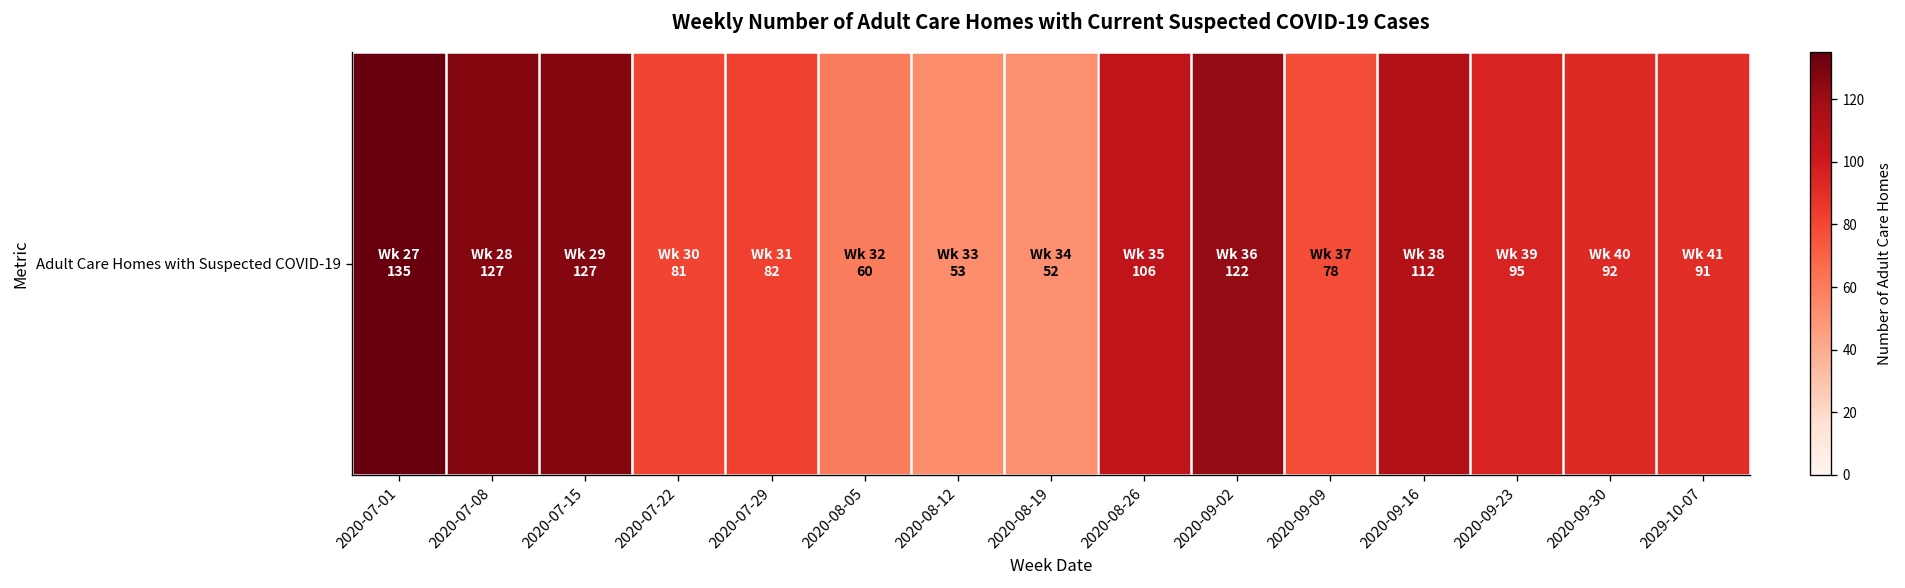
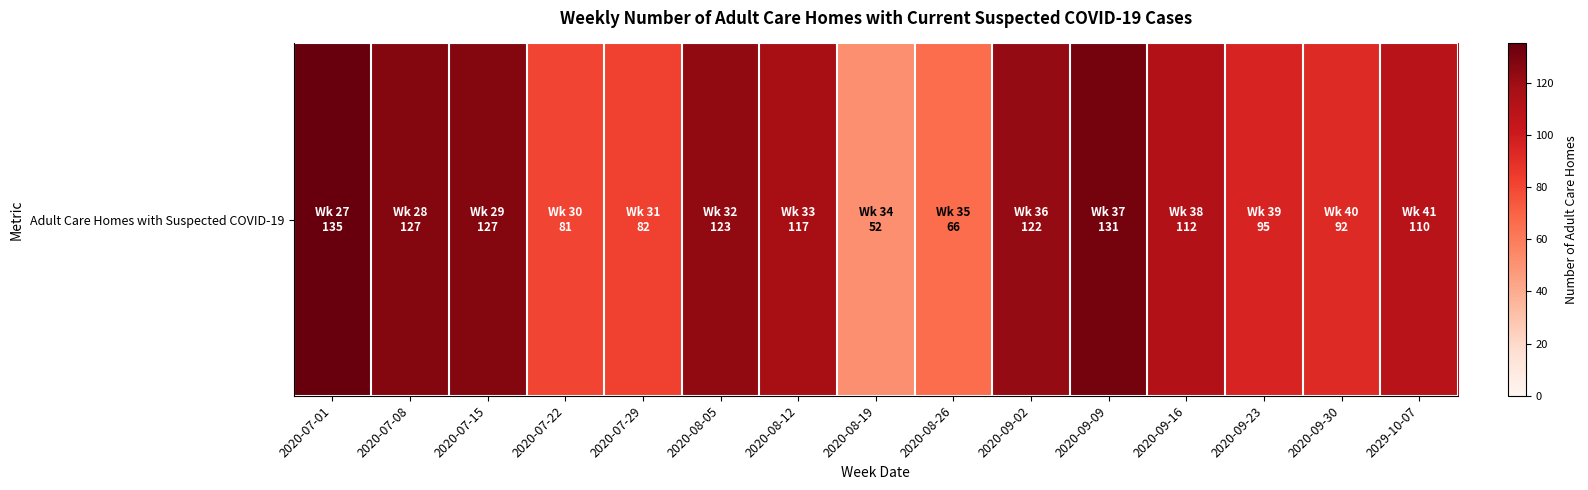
Adult Care Homes with Suspected COVID-19, 2020-08-05: 60 -> 123
Adult Care Homes with Suspected COVID-19, 2020-08-12: 53 -> 117
Adult Care Homes with Suspected COVID-19, 2020-08-26: 106 -> 66
Adult Care Homes with Suspected COVID-19, 2020-09-09: 78 -> 131
Adult Care Homes with Suspected COVID-19, 2029-10-07: 91 -> 110
